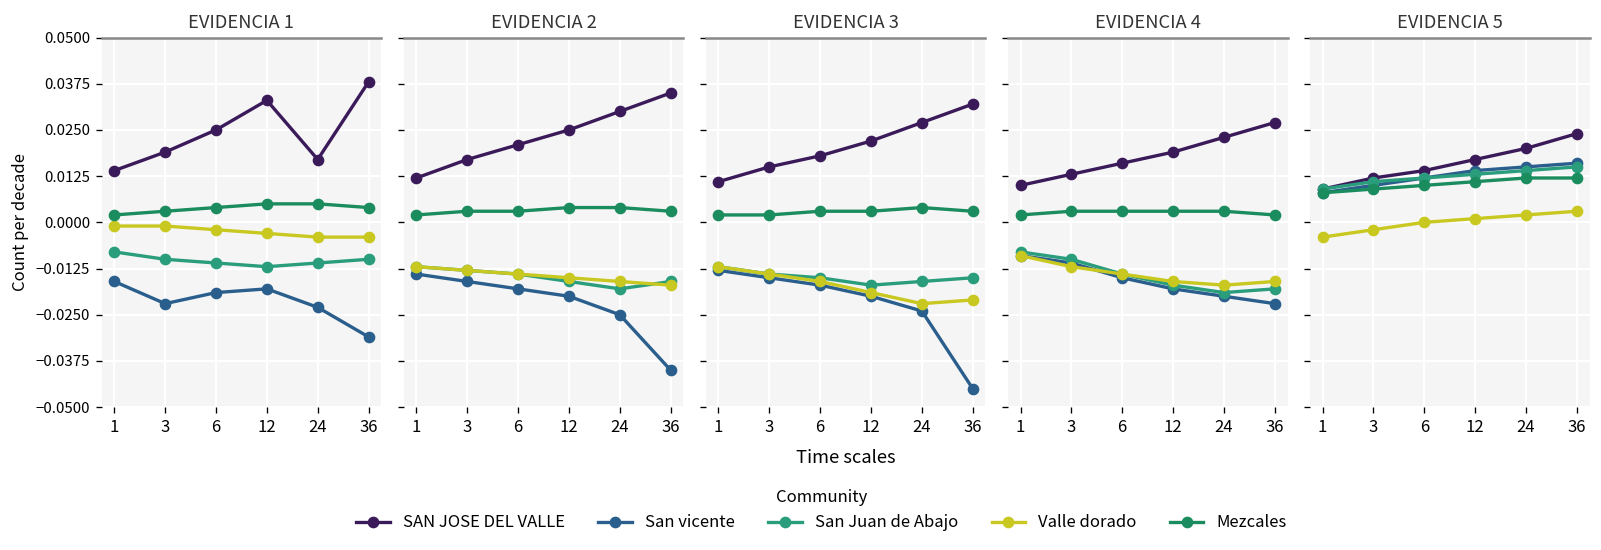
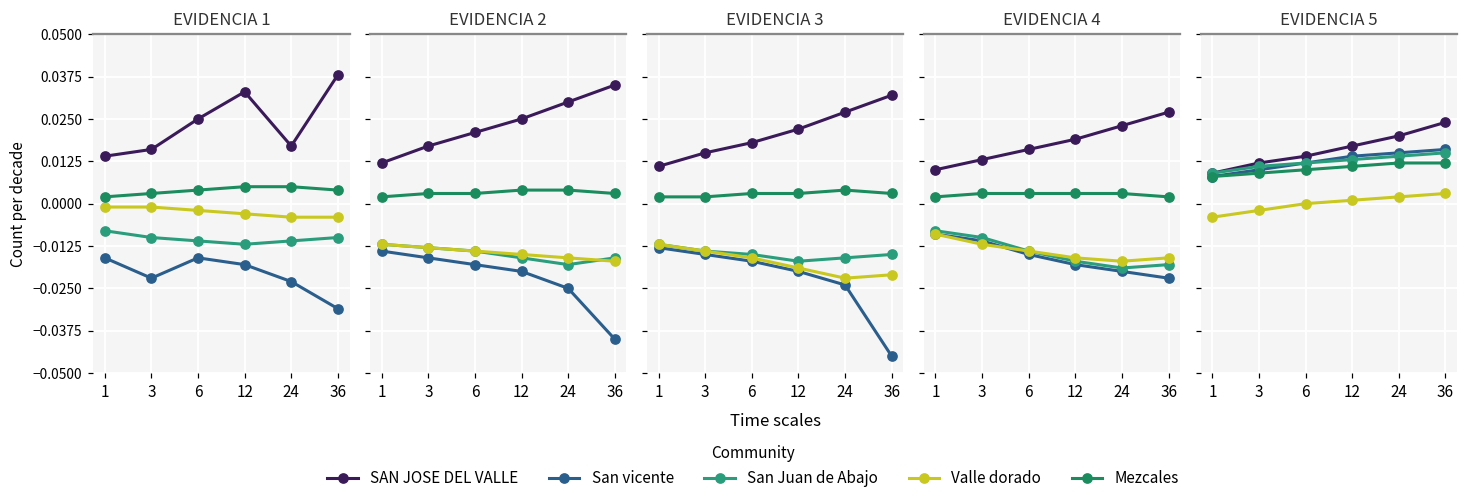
EVIDENCIA 1, SAN JOSE DEL VALLE, 3: 0.019 -> 0.016
EVIDENCIA 1, San vicente, 6: -0.019 -> -0.016
